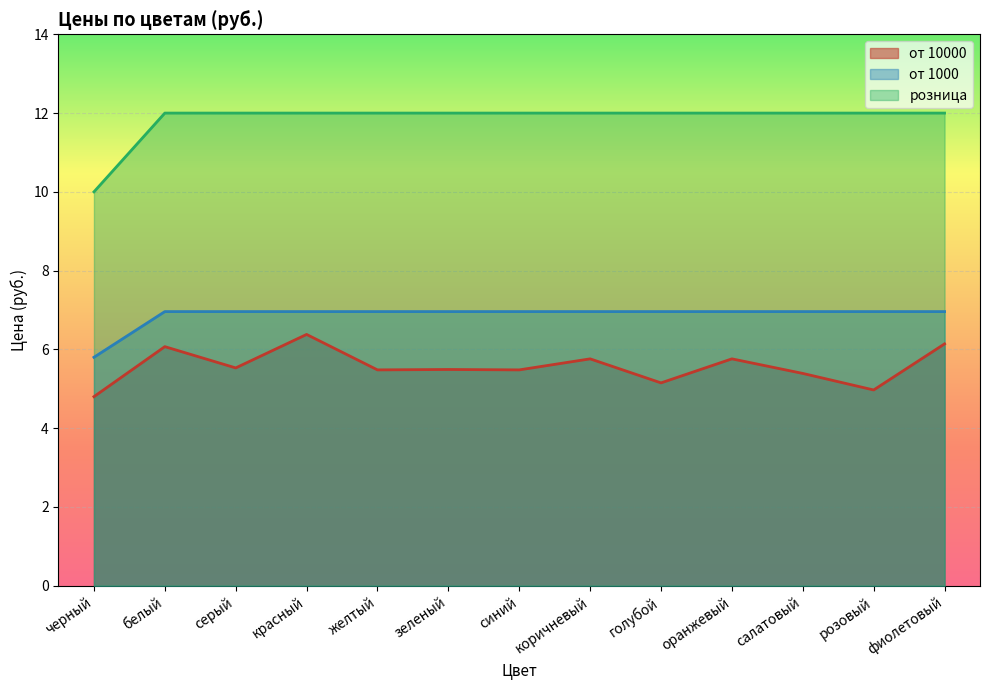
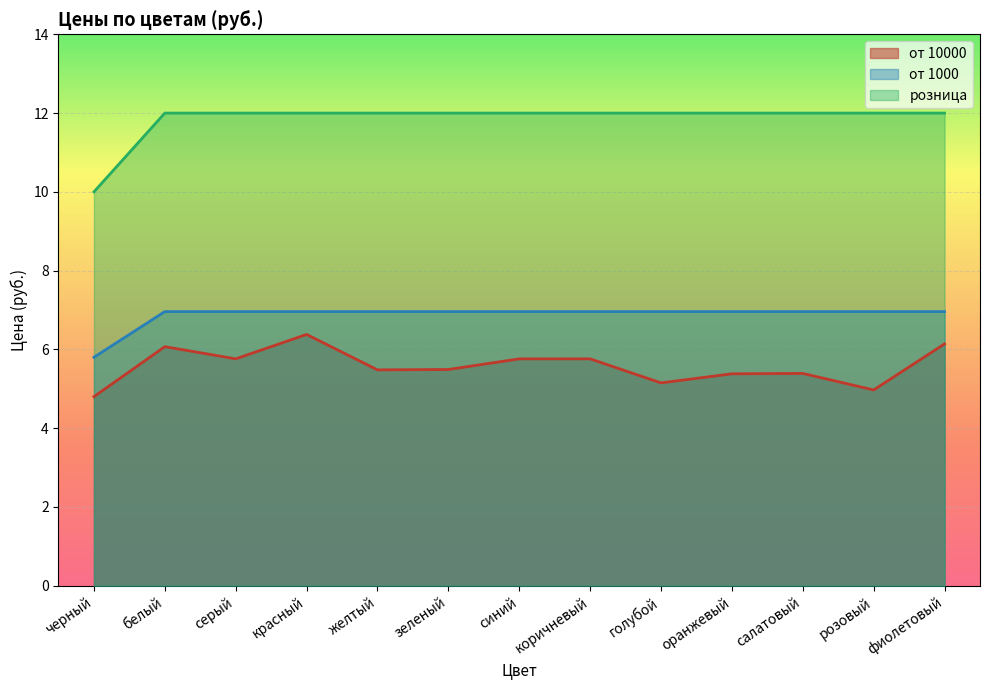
от 10000, серый: 5.5 -> 5.8
от 10000, синий: 5.5 -> 5.8
от 10000, оранжевый: 5.8 -> 5.4
